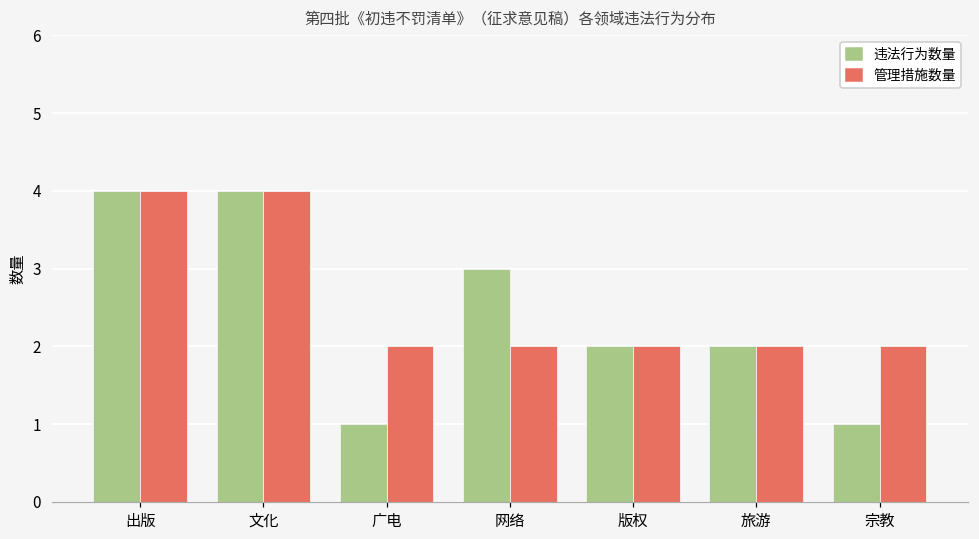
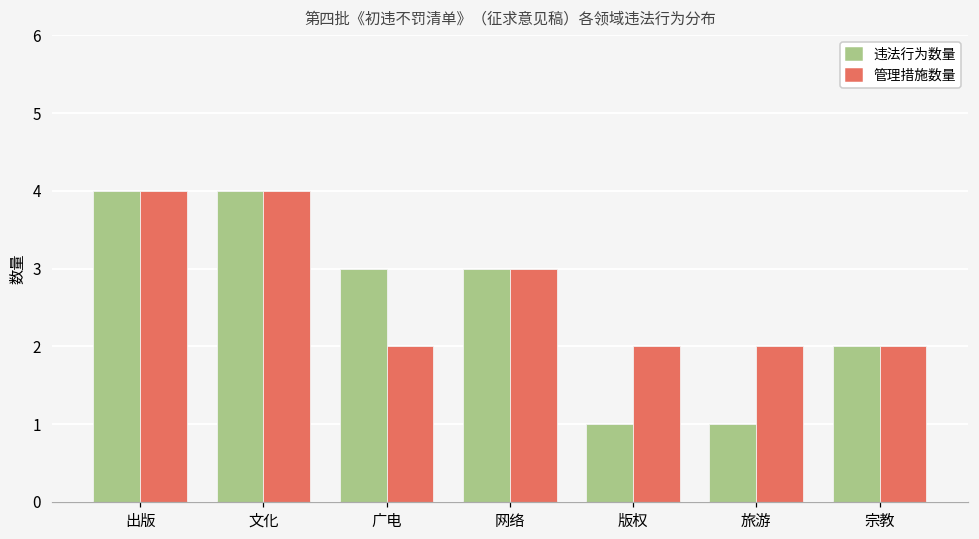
违法行为数量, 广电: 1 -> 3
管理措施数量, 网络: 2 -> 3
违法行为数量, 版权: 2 -> 1
违法行为数量, 旅游: 2 -> 1
违法行为数量, 宗教: 1 -> 2
